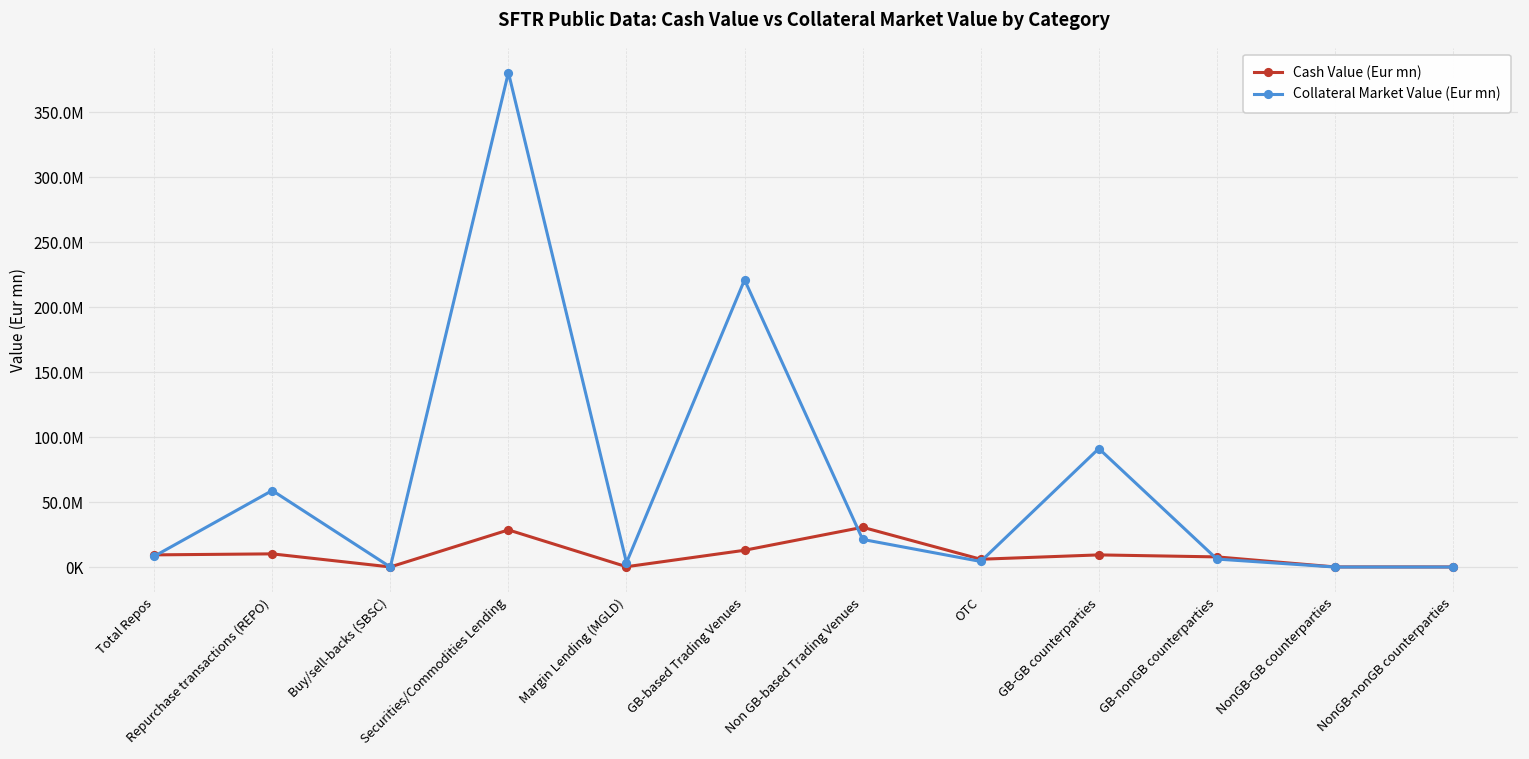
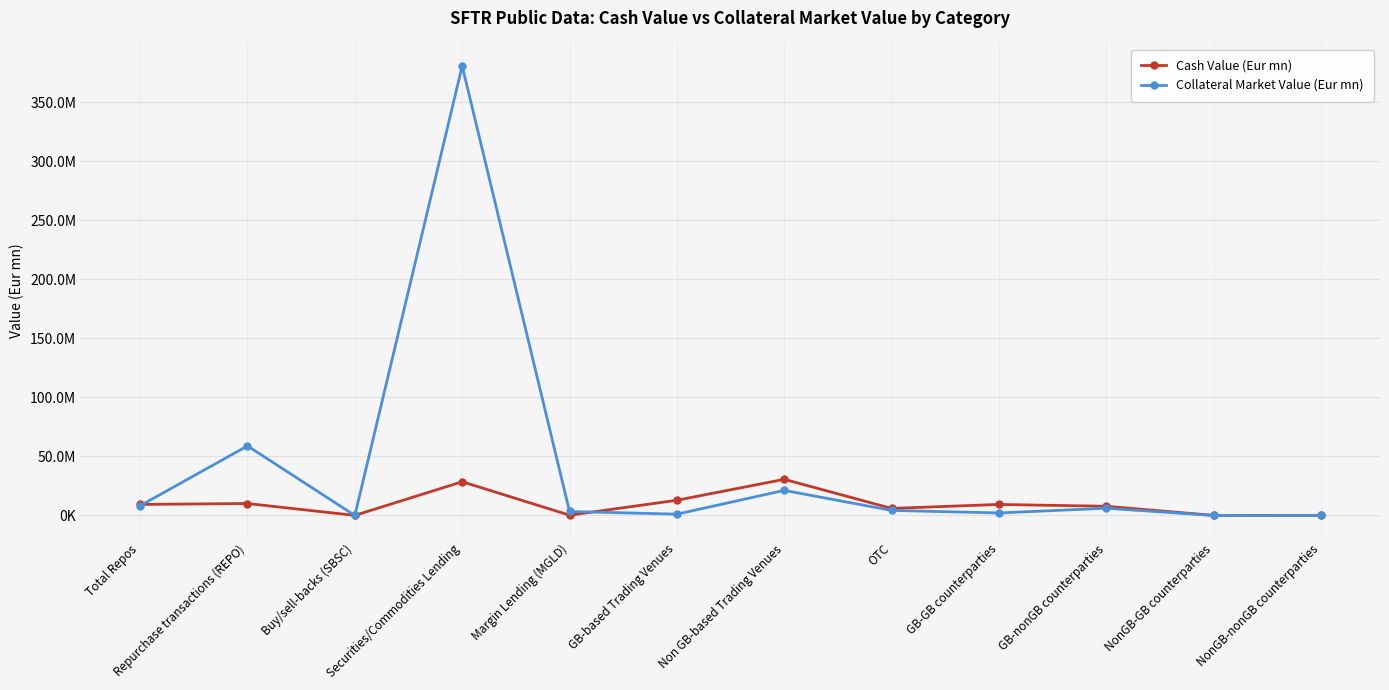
Collateral Market Value (Eur mn), GB-based Trading Venues: 221000000 -> 1000000
Collateral Market Value (Eur mn), GB-GB counterparties: 91000000 -> 2000000
